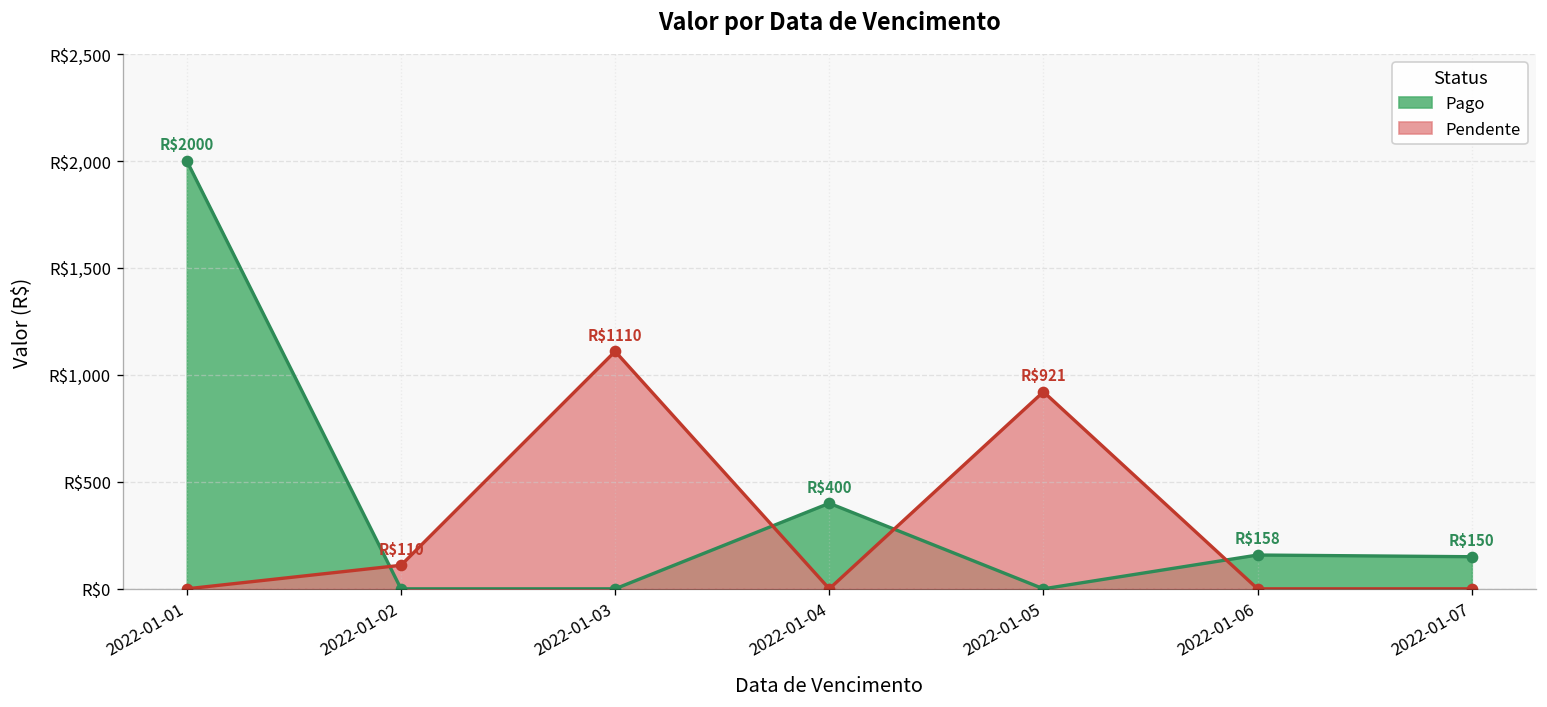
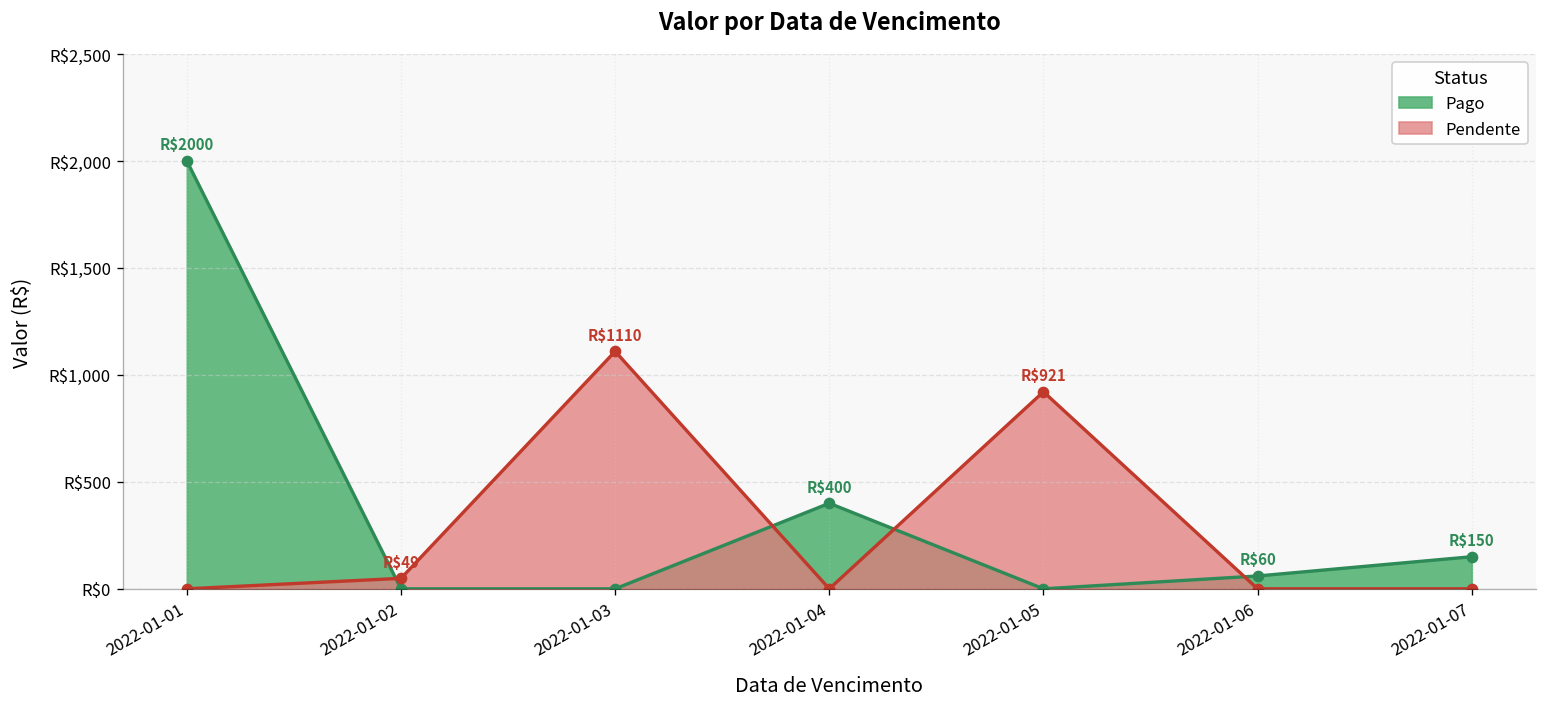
Pendente, 2022-01-02: $110 -> $49
Pago, 2022-01-06: $158 -> $60
